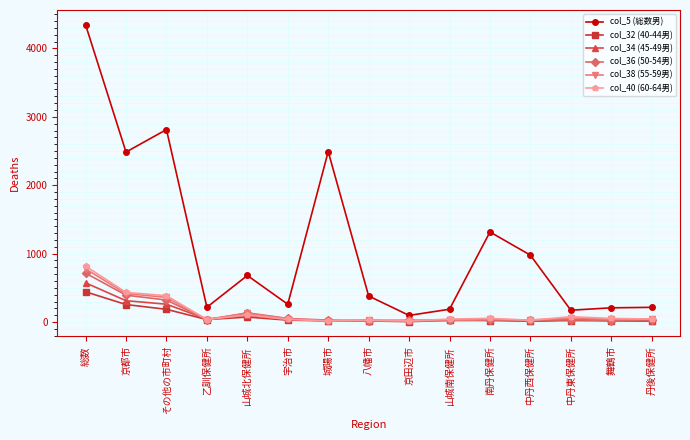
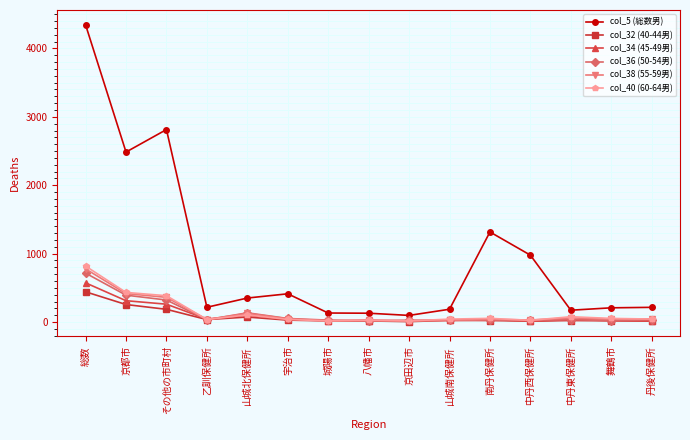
col_5 (総数男), 山城北保健所: 700 -> 400
col_5 (総数男), 宇治市: 300 -> 400
col_5 (総数男), 城陽市: 2500 -> 100
col_5 (総数男), 八幡市: 400 -> 100
